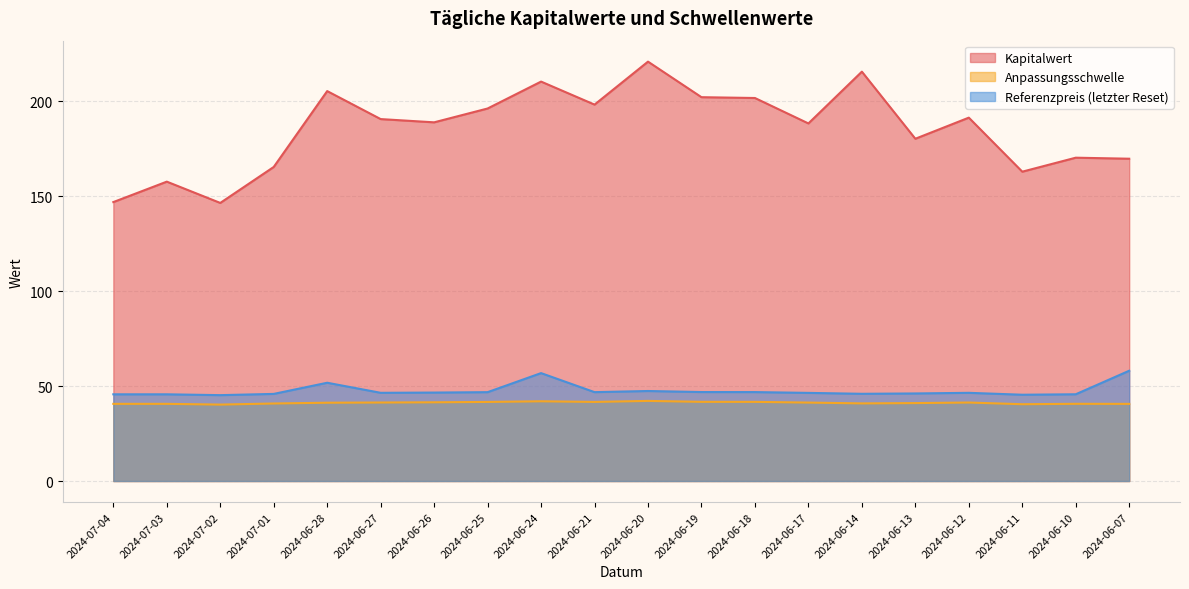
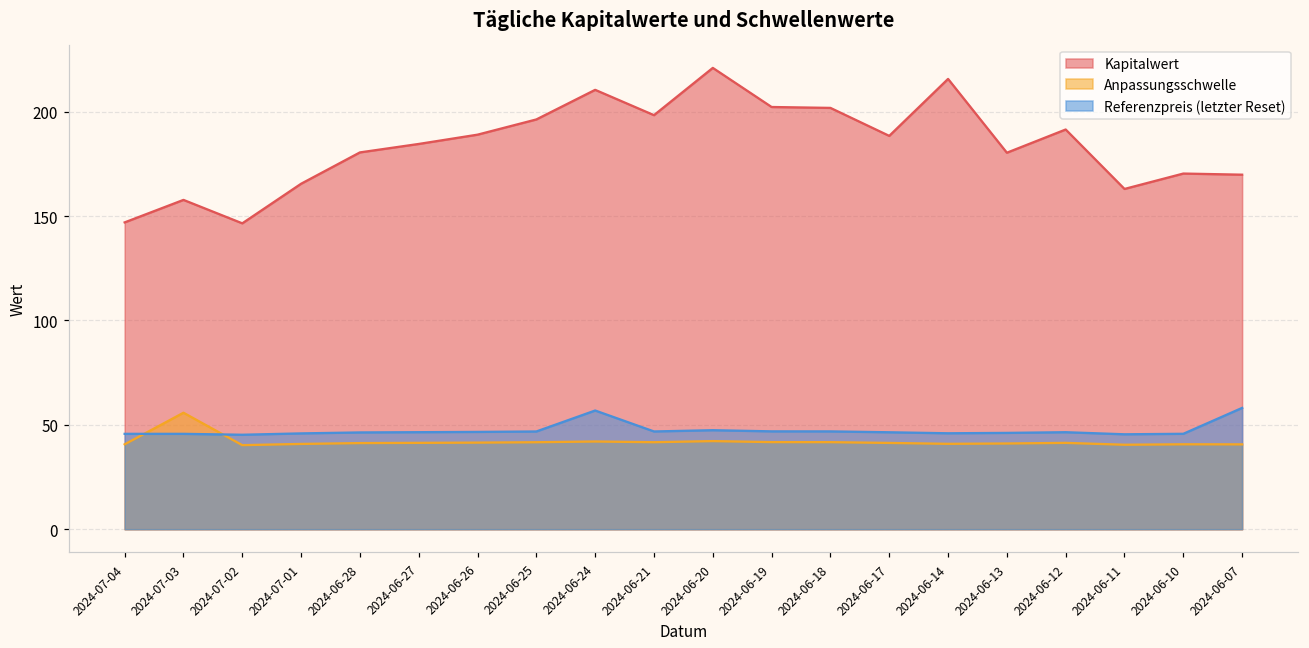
Anpassungsschwelle, 2024-07-03: 41 -> 56
Kapitalwert, 2024-06-28: 205 -> 180
Referenzpreis (letzter Reset), 2024-06-28: 52 -> 46
Kapitalwert, 2024-06-27: 191 -> 185
